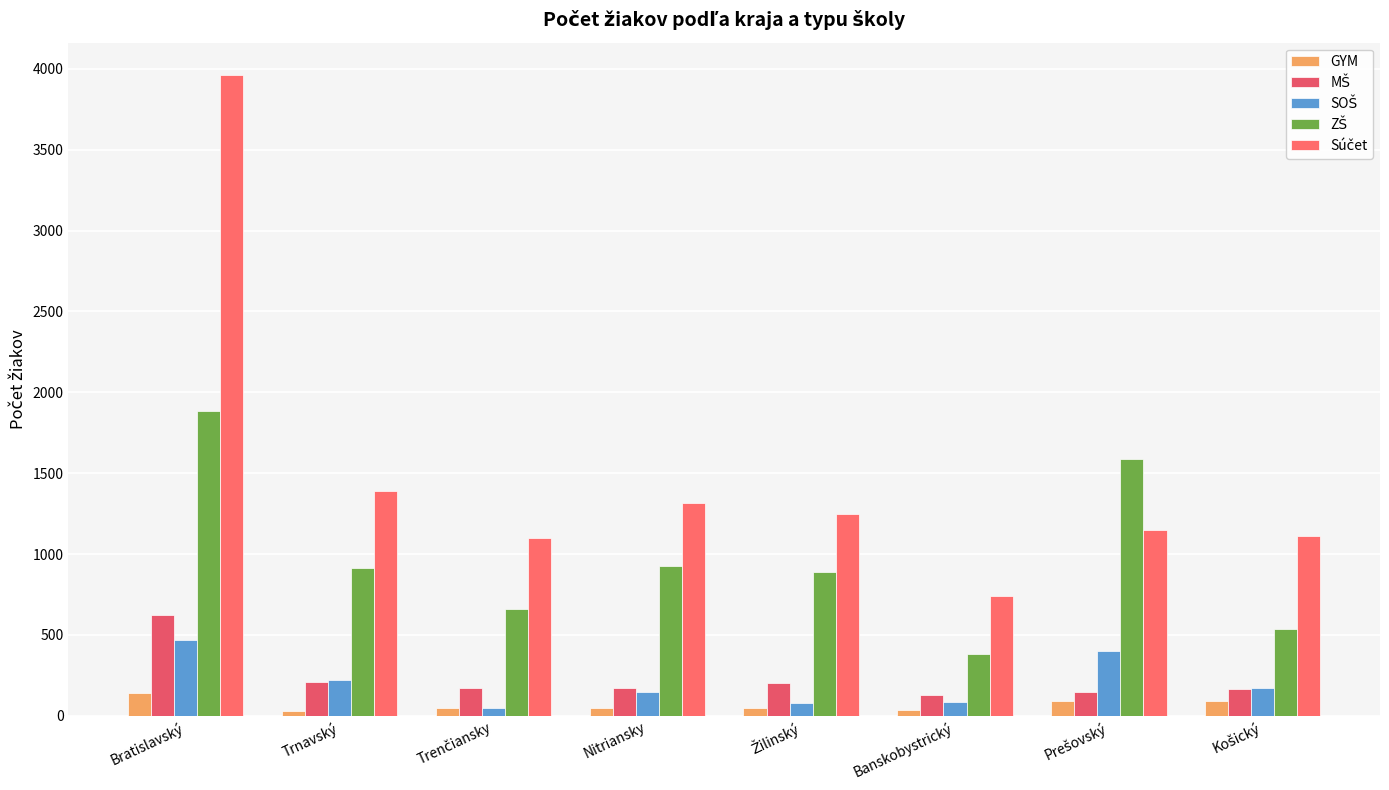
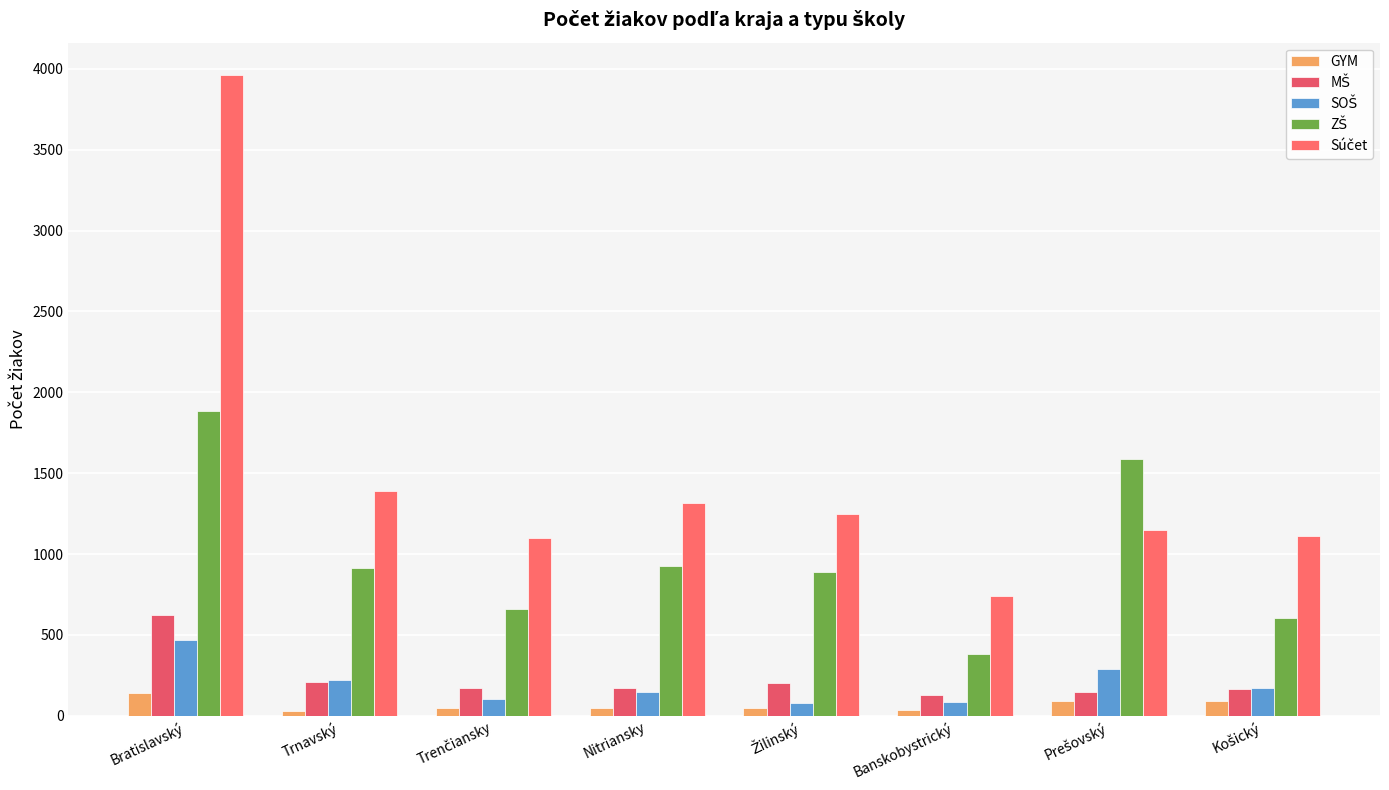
SOŠ, Trenčiansky: 50 -> 110
SOŠ, Prešovský: 400 -> 290
ZŠ, Košický: 540 -> 600
